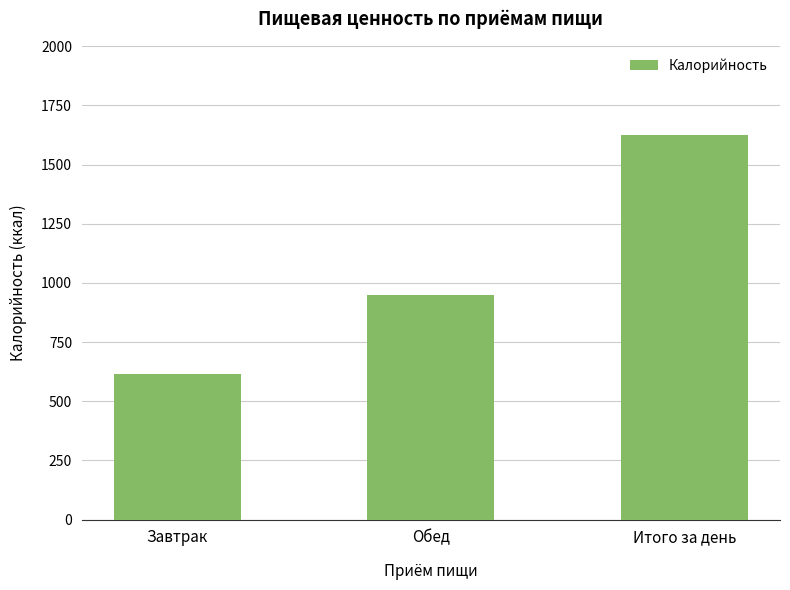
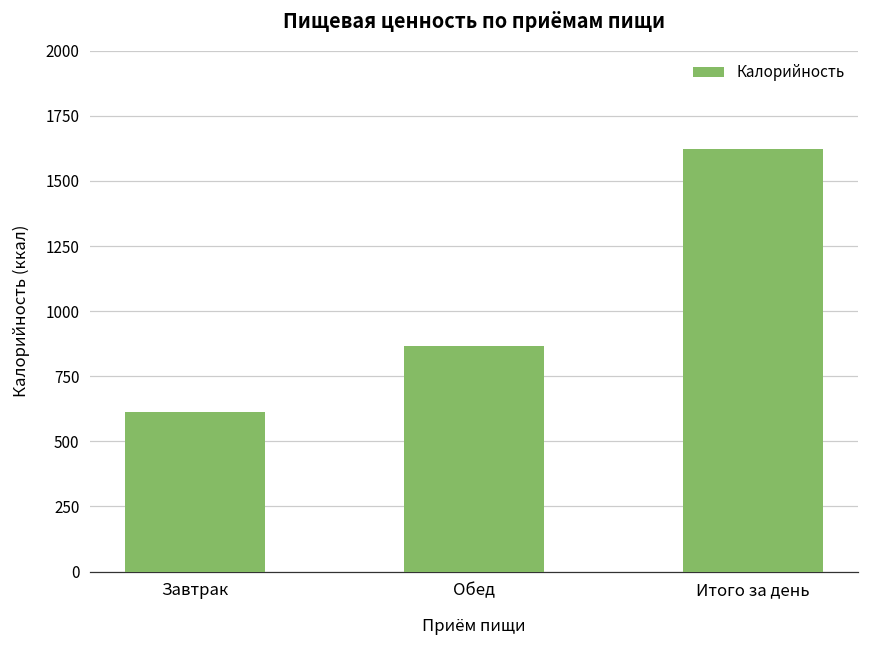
Обед: 950 -> 870
